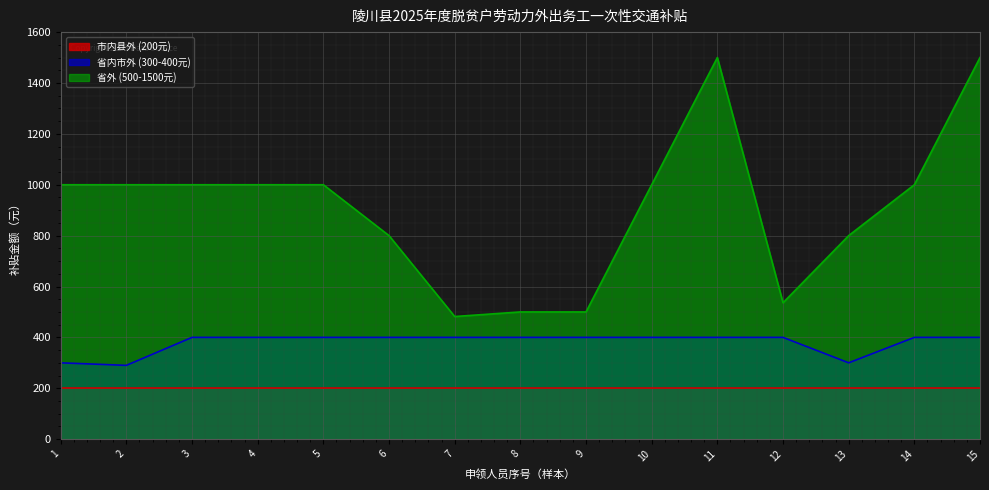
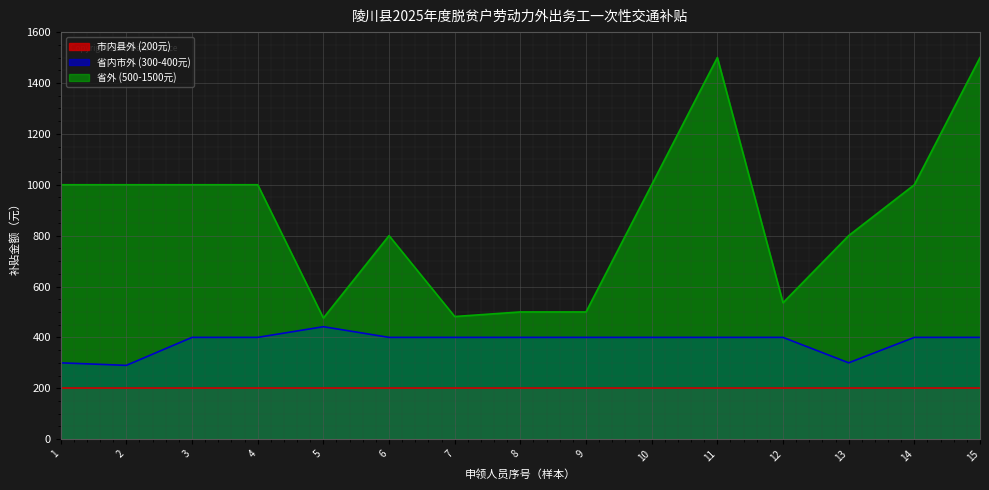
省内市外 (300-400元), 5: 400 -> 440
省外 (500-1500元), 5: 1000 -> 480
